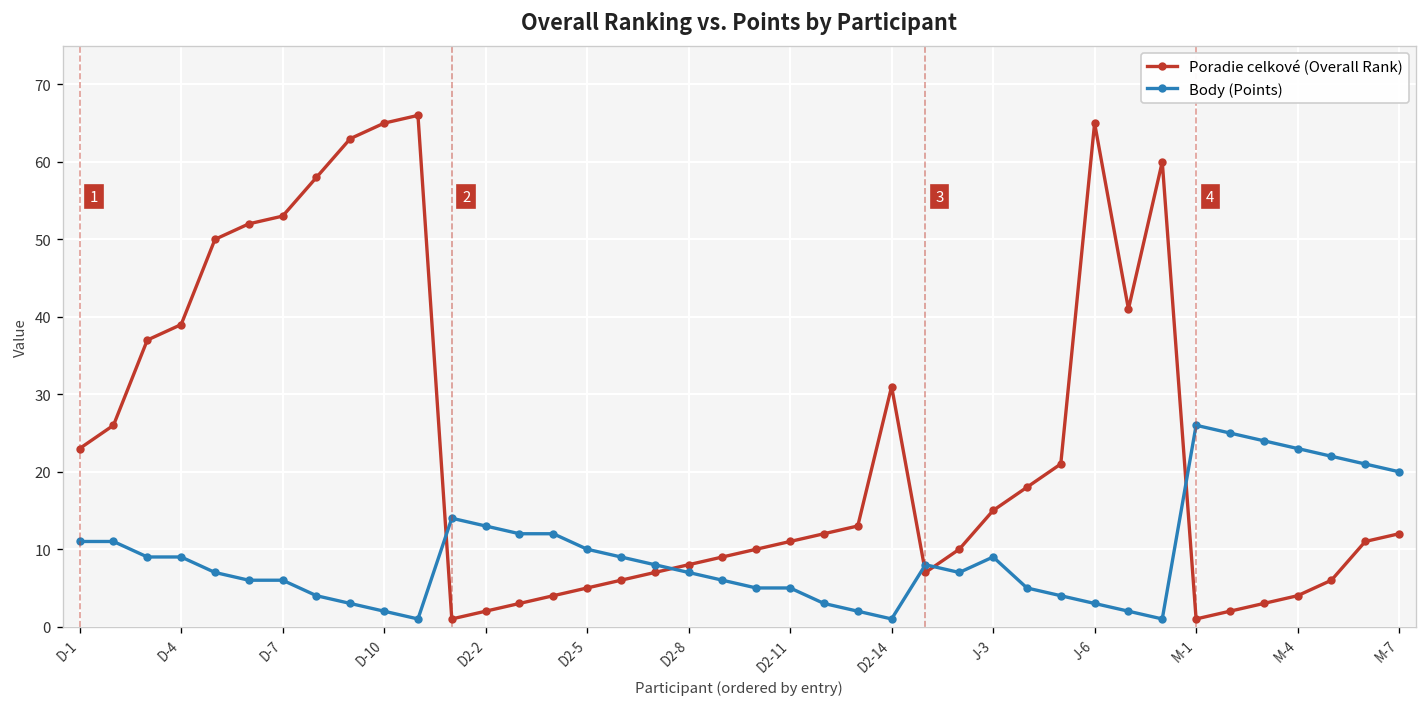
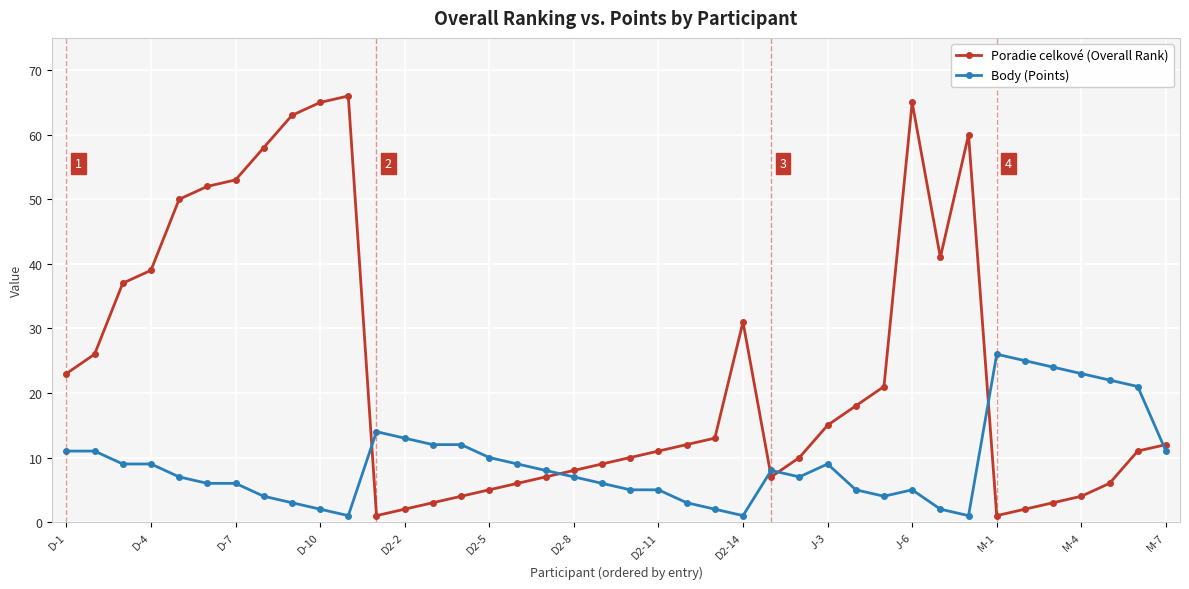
Body (Points), J-6: 3 -> 5
Body (Points), M-7: 20 -> 11
